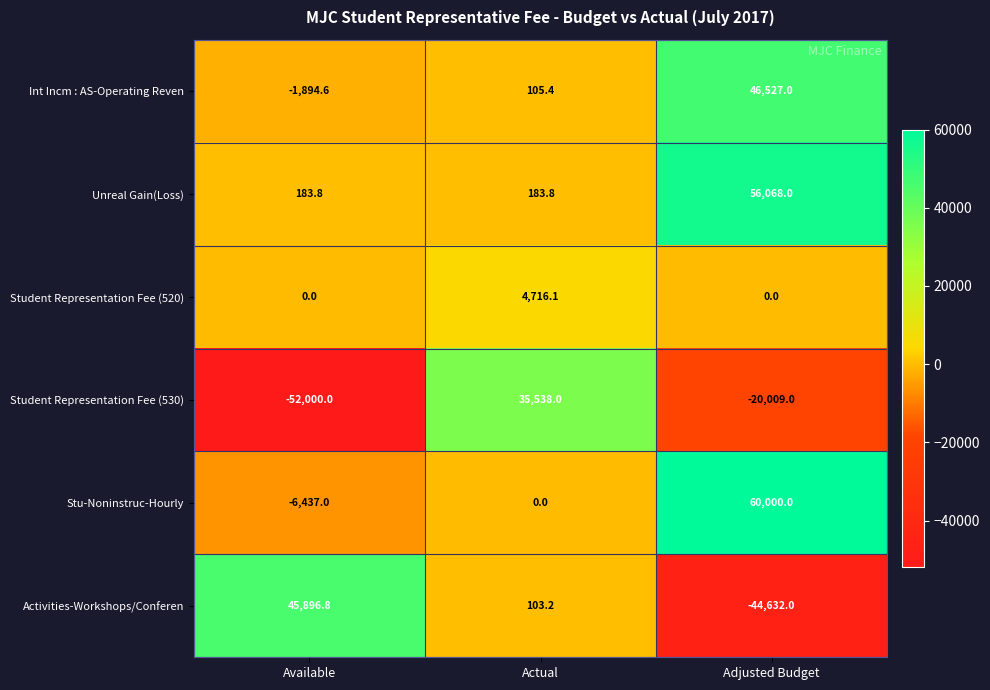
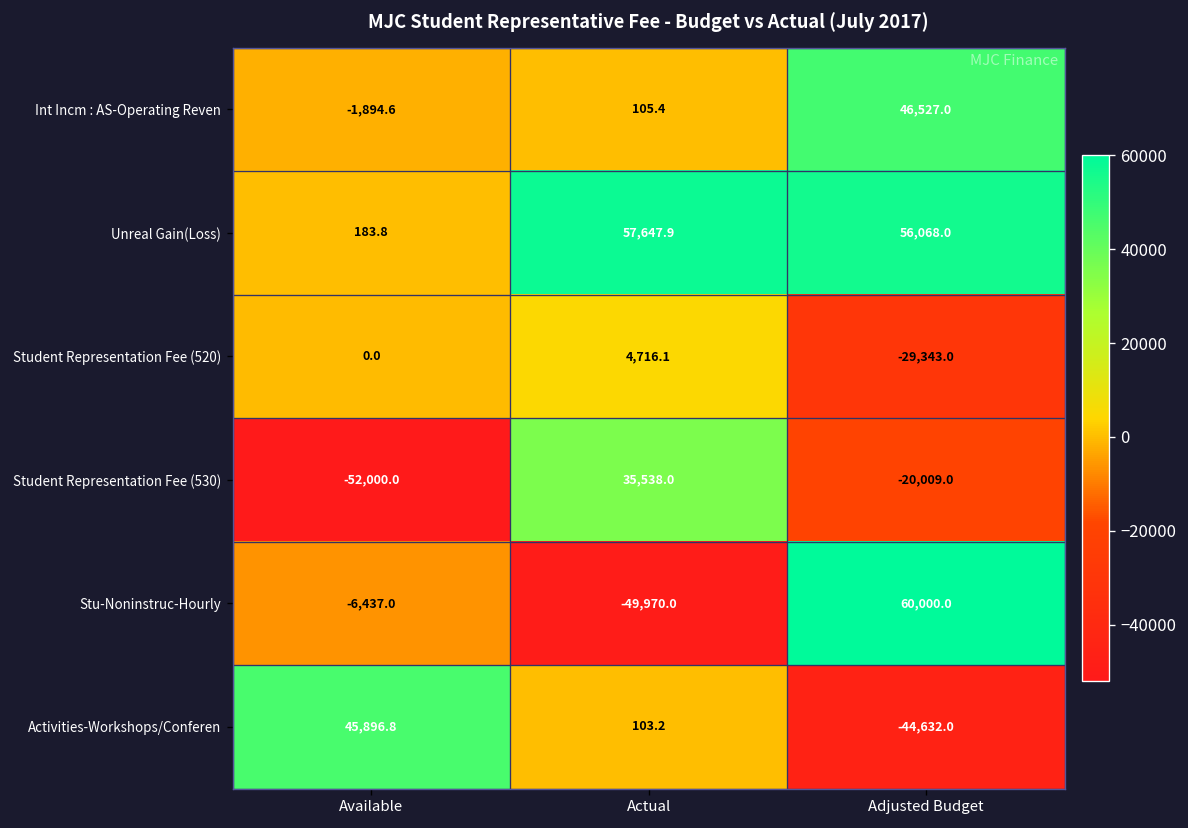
Unreal Gain(Loss), Actual: 183.8 -> 57,647.9
Student Representation Fee (520), Adjusted Budget: 0.0 -> -29,343.0
Stu-Noninstruc-Hourly, Actual: 0.0 -> -49,970.0
